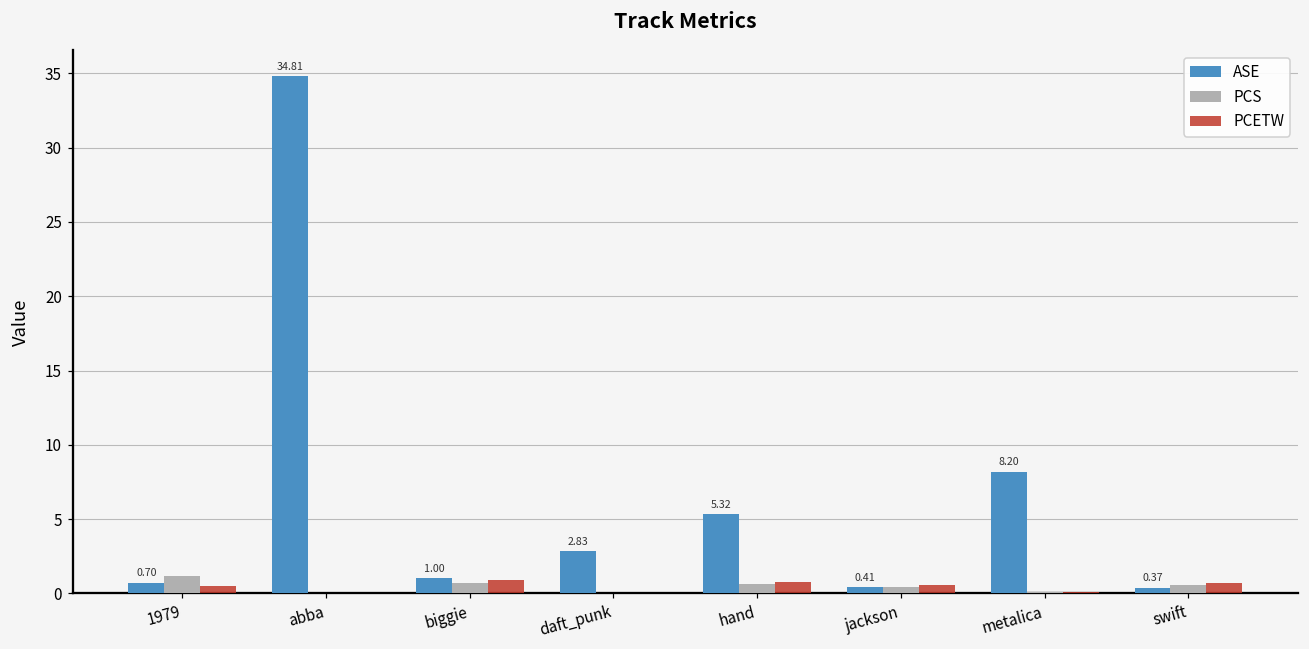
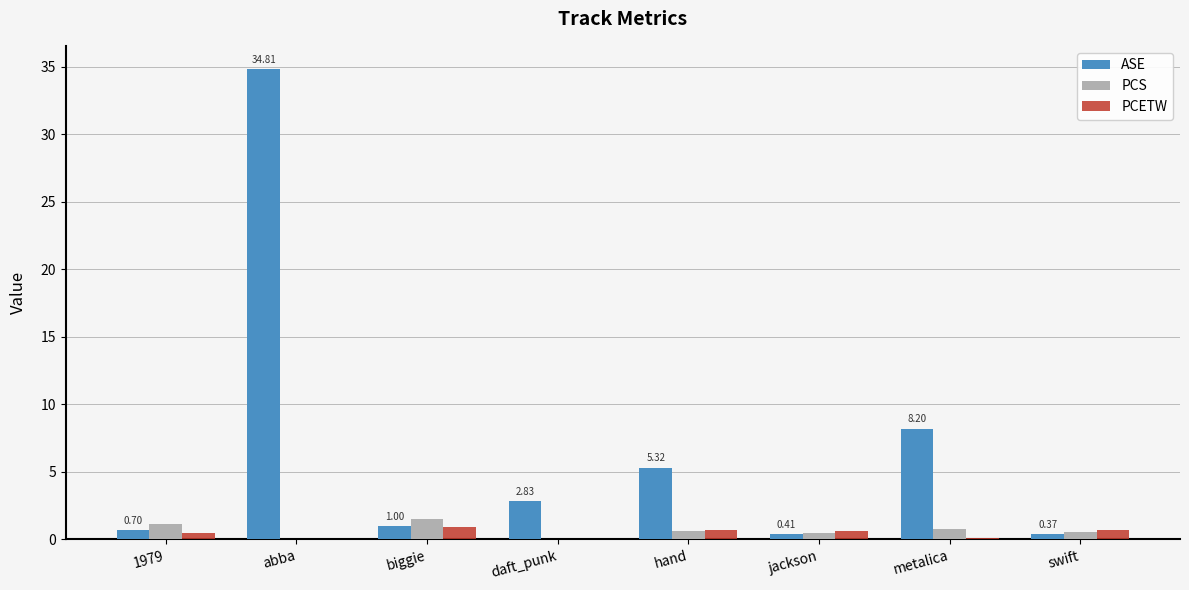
PCS, biggie: 0.7 -> 1.5
PCS, metalica: 0.1 -> 0.8
